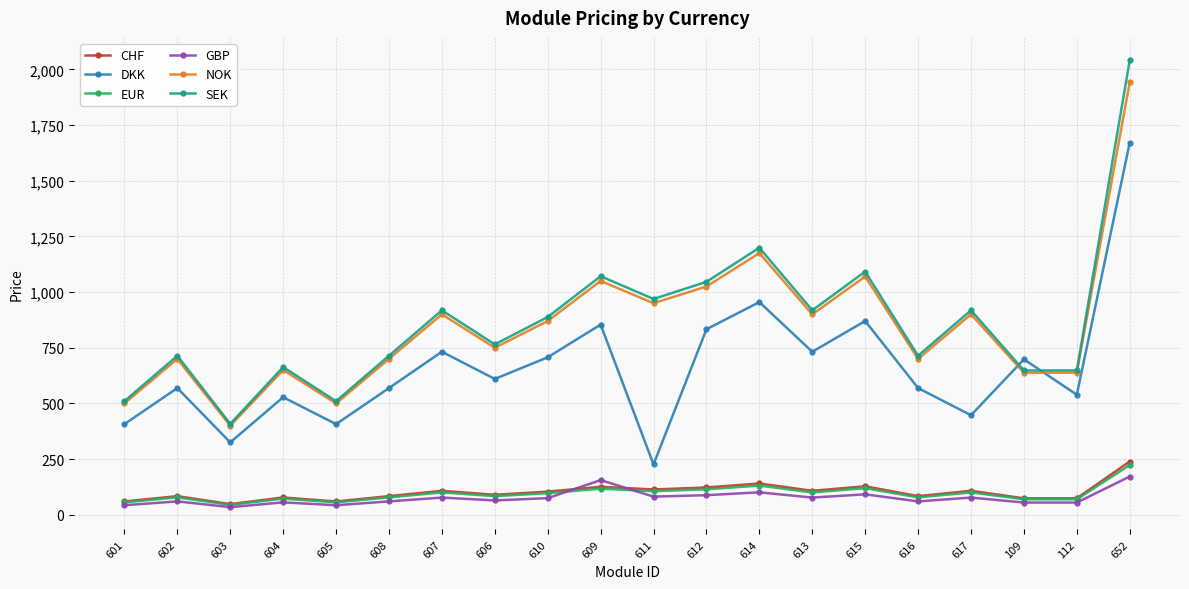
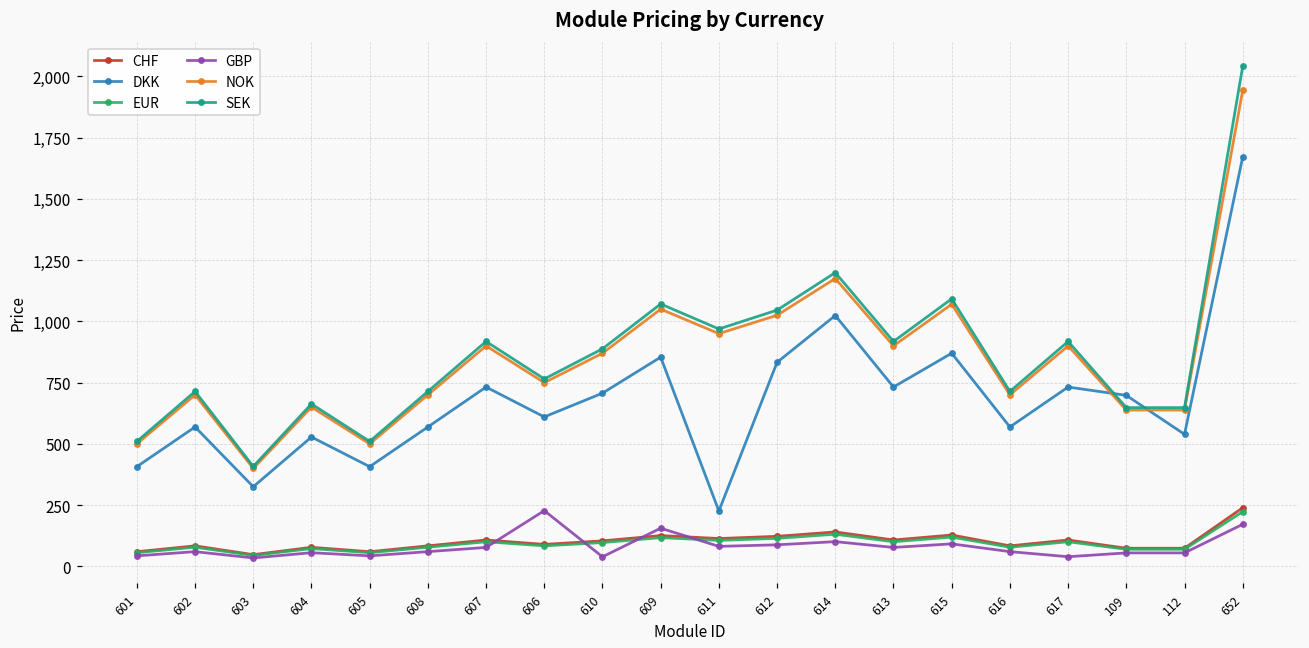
GBP, 606: 60 -> 230
GBP, 610: 70 -> 40
DKK, 614: 960 -> 1,020
DKK, 617: 450 -> 730
GBP, 617: 80 -> 40
